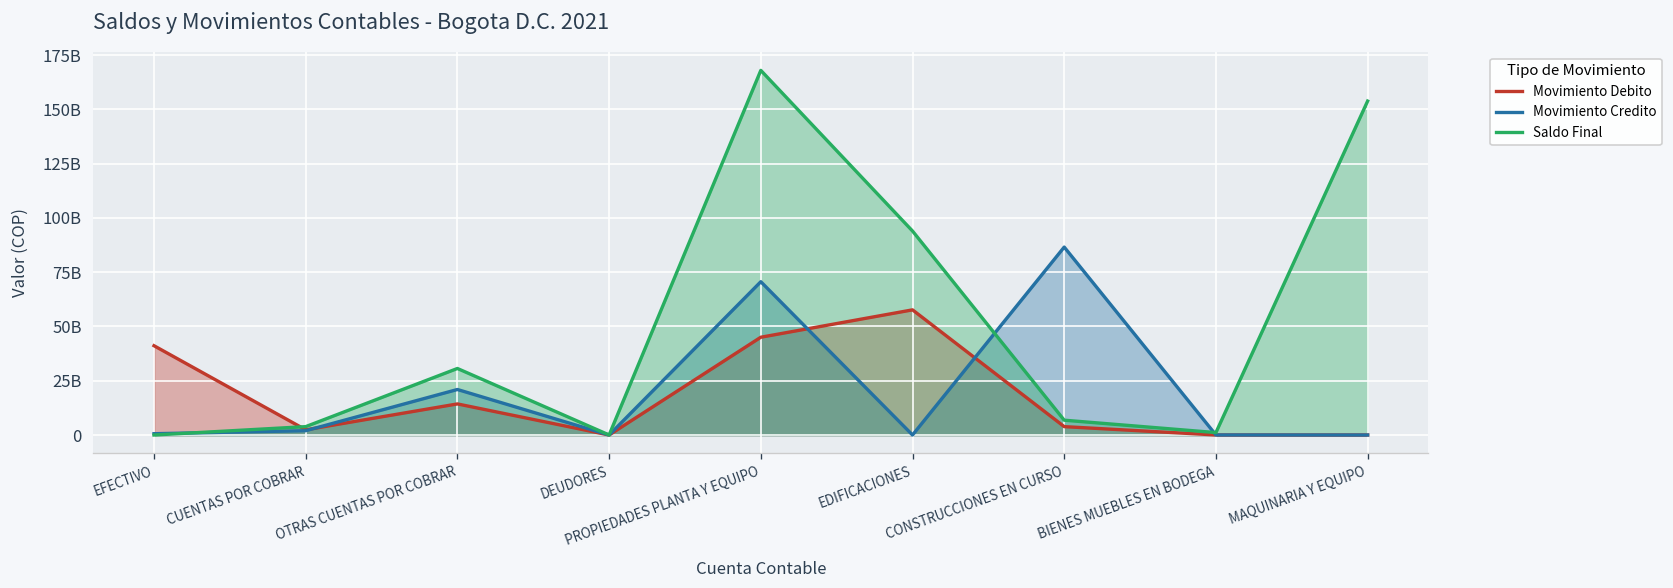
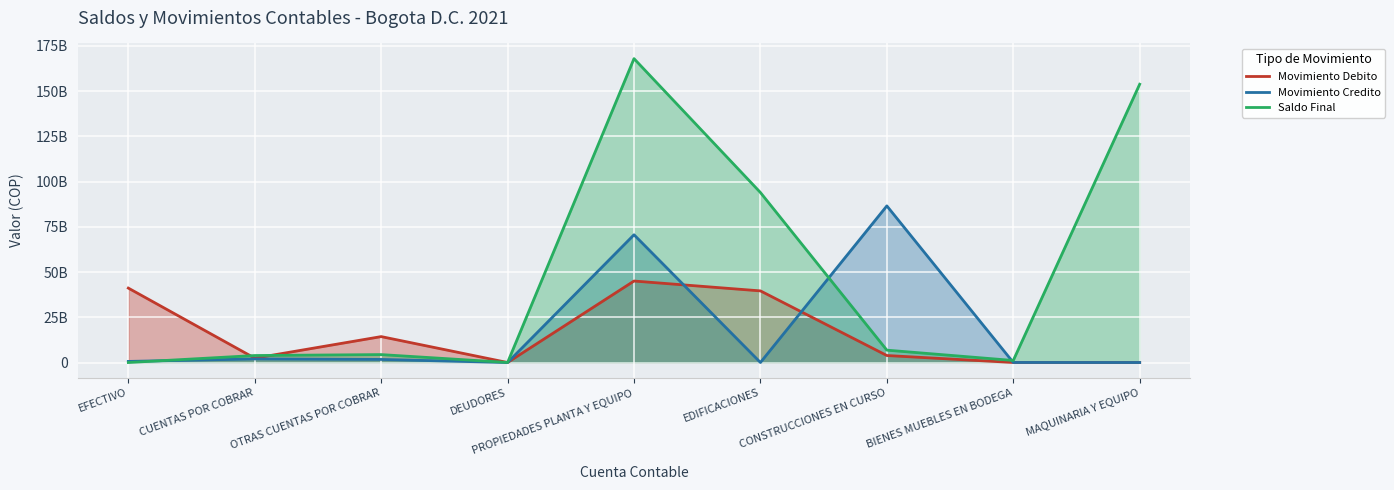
Movimiento Credito, OTRAS CUENTAS POR COBRAR: 21000000000 -> 2000000000
Saldo Final, OTRAS CUENTAS POR COBRAR: 31000000000 -> 4000000000
Movimiento Debito, EDIFICACIONES: 58000000000 -> 40000000000
